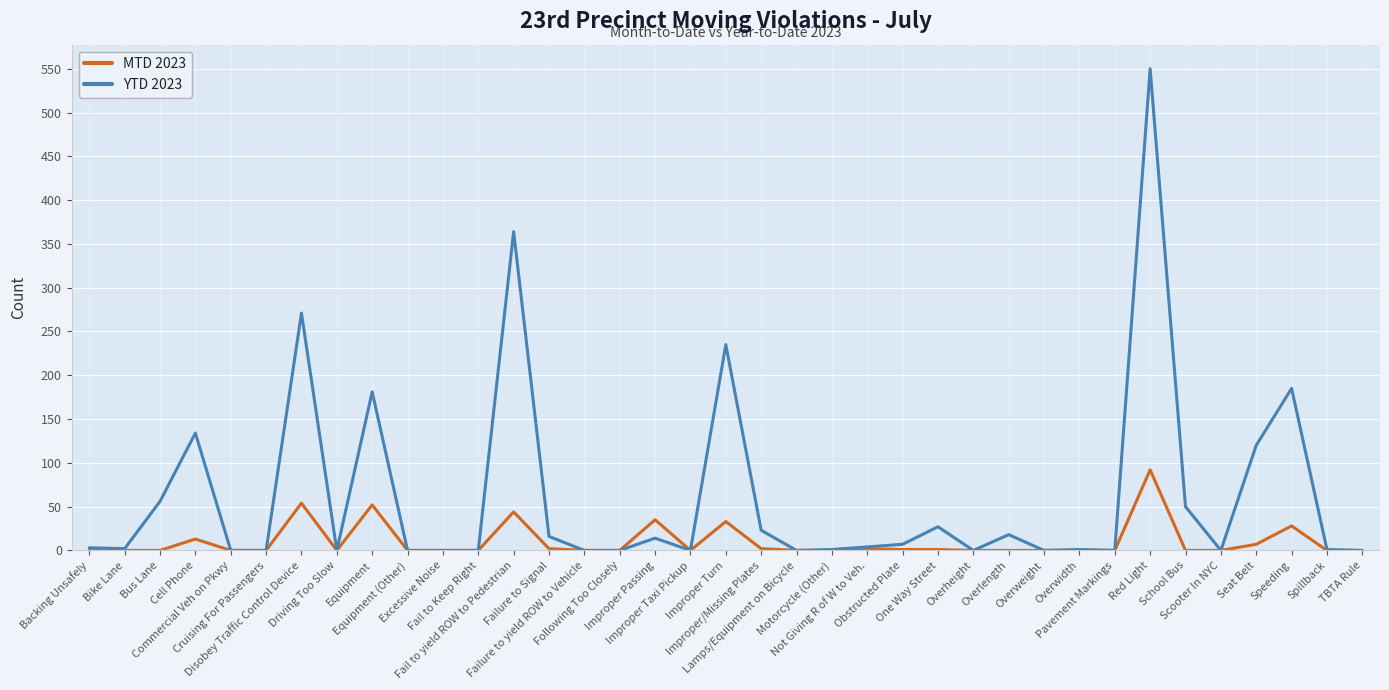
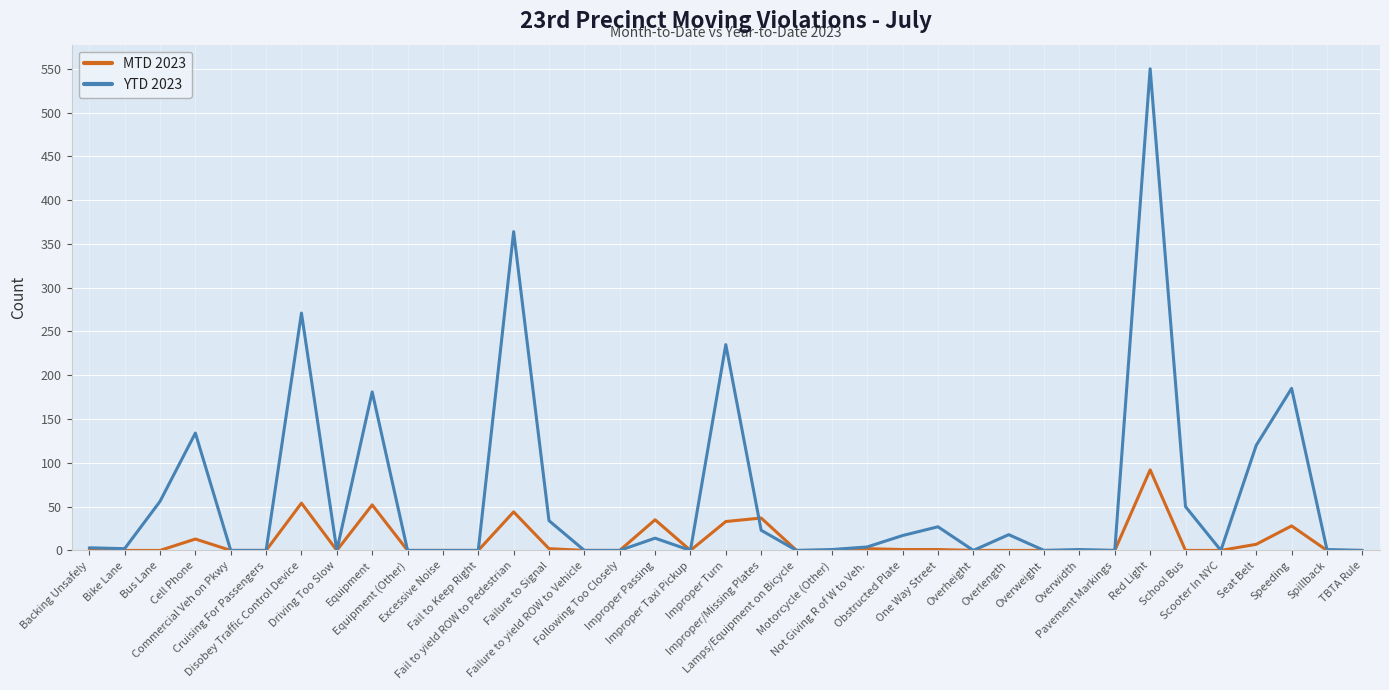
YTD 2023, Failure to Signal: 20 -> 30
MTD 2023, Improper/Missing Plates: 0 -> 40
YTD 2023, Obstructed Plate: 10 -> 20
